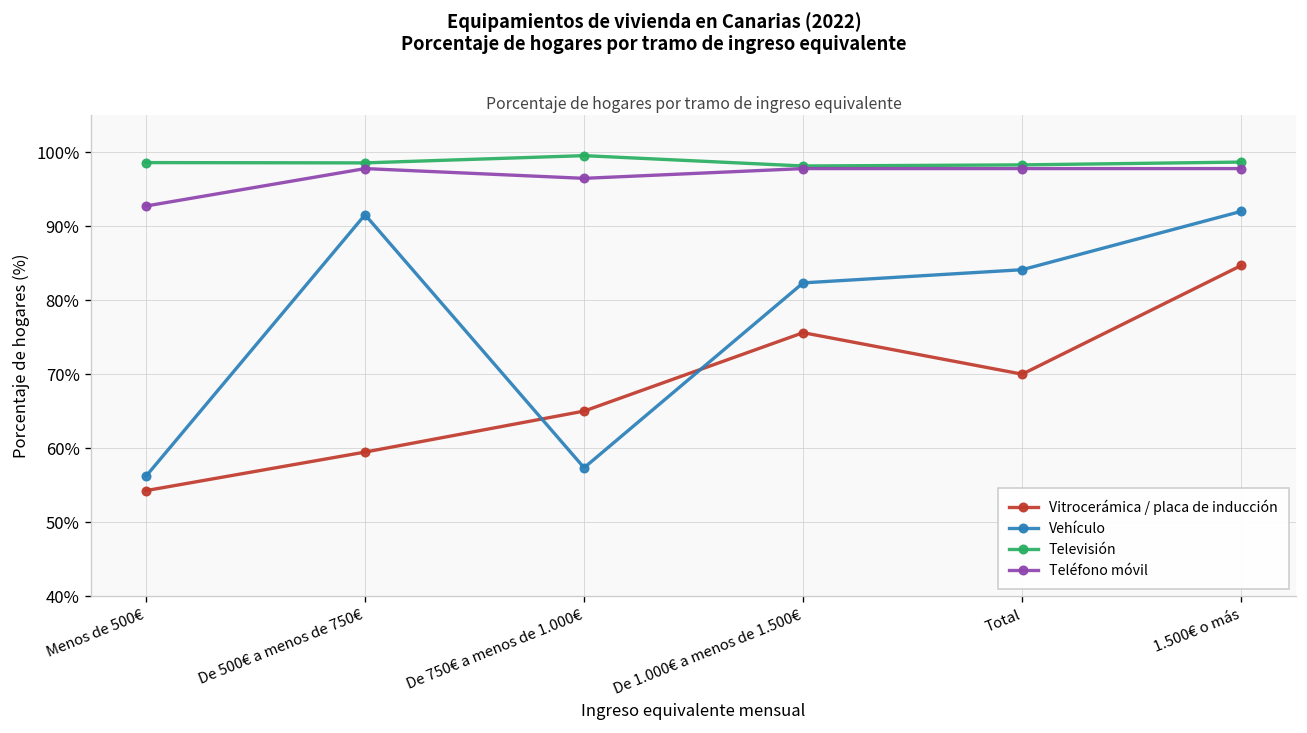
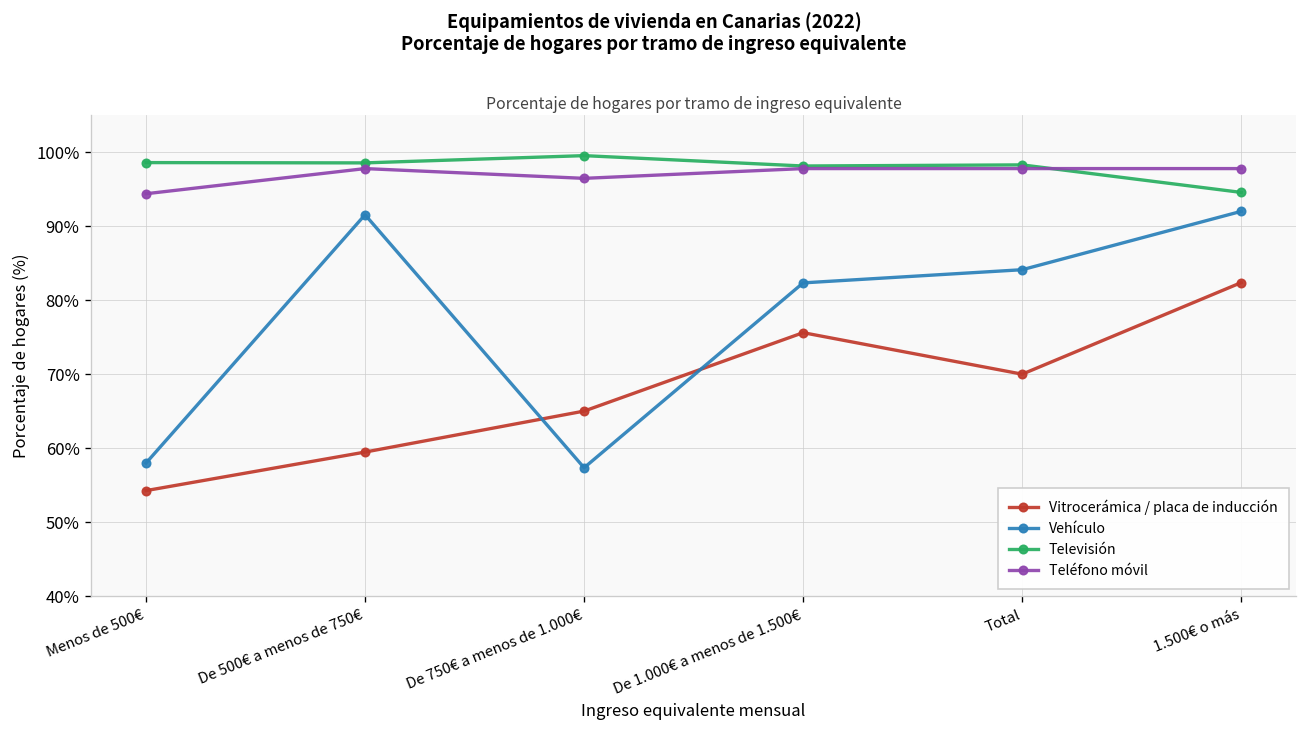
Vehículo, Menos de 500€: 56% -> 58%
Teléfono móvil, Menos de 500€: 93% -> 94%
Vitrocerámica / placa de inducción, 1.500€ o más: 85% -> 82%
Televisión, 1.500€ o más: 99% -> 95%
